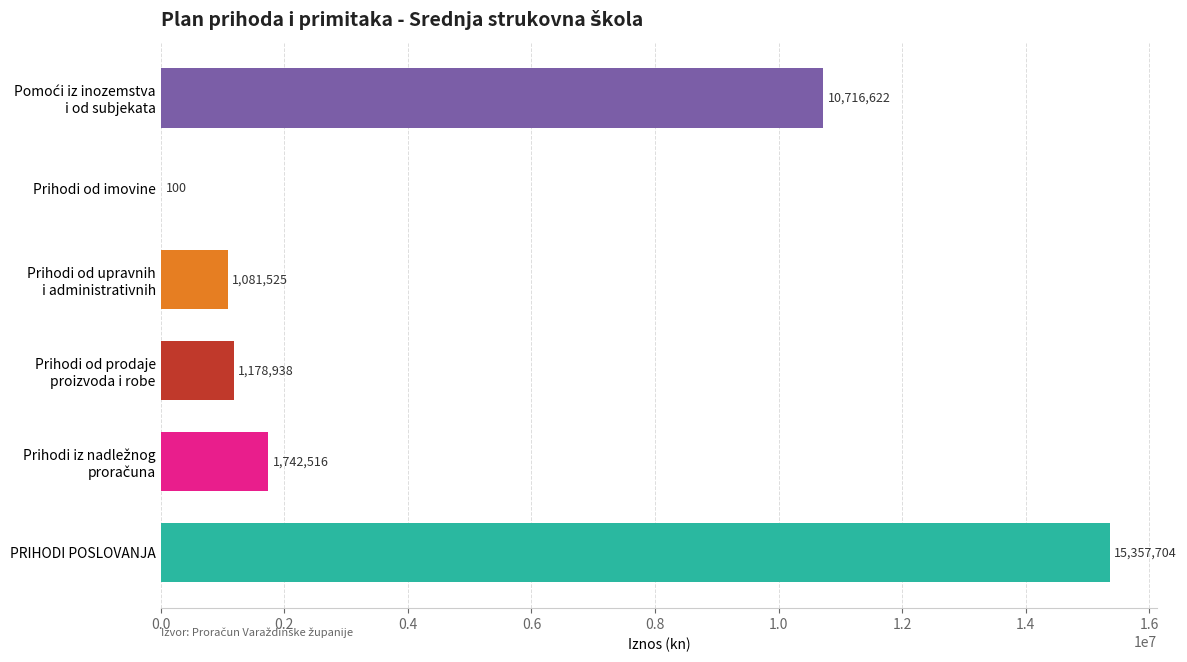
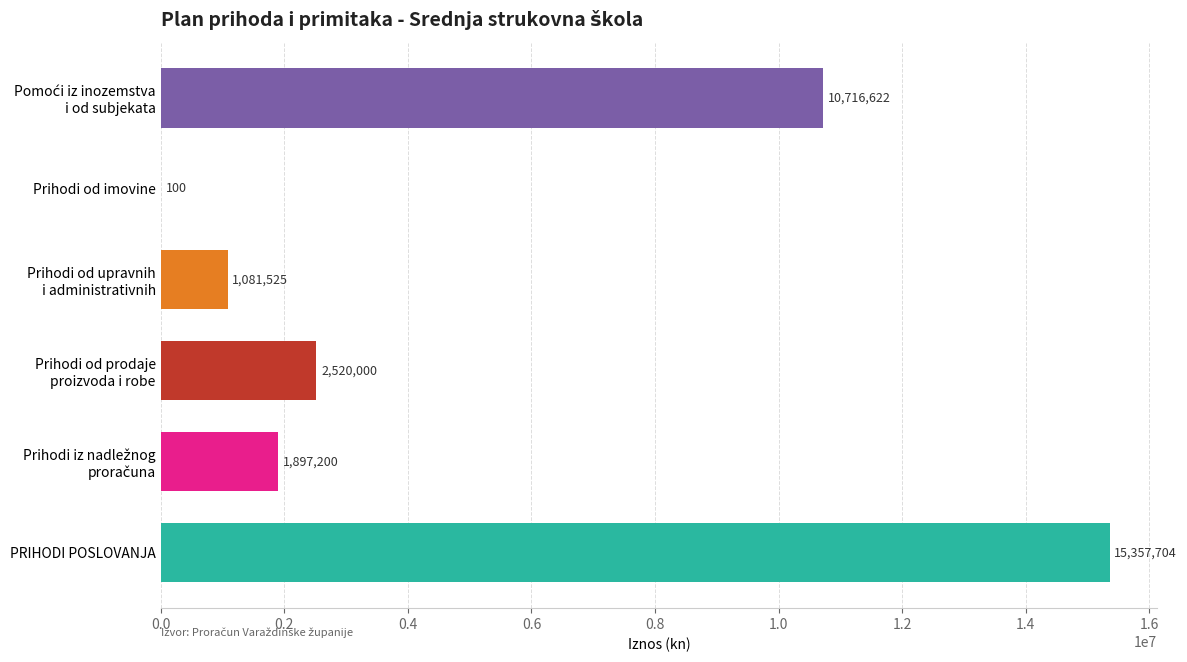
Prihodi od prodaje proizvoda i robe: 1,178,938 -> 2,520,000
Prihodi iz nadležnog proračuna: 1,742,516 -> 1,897,200
